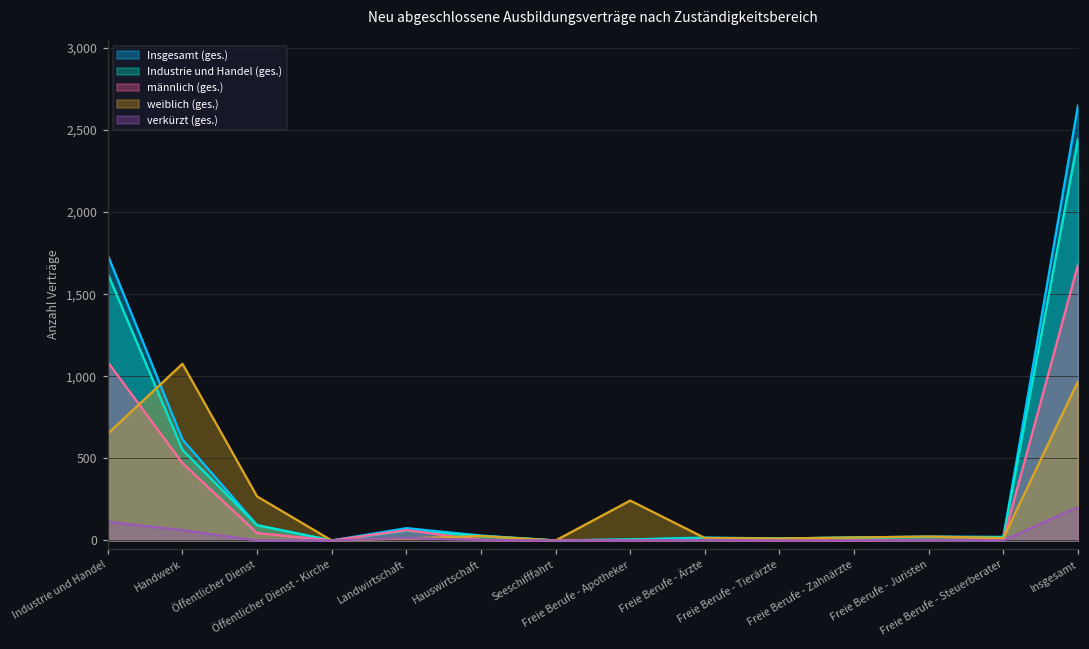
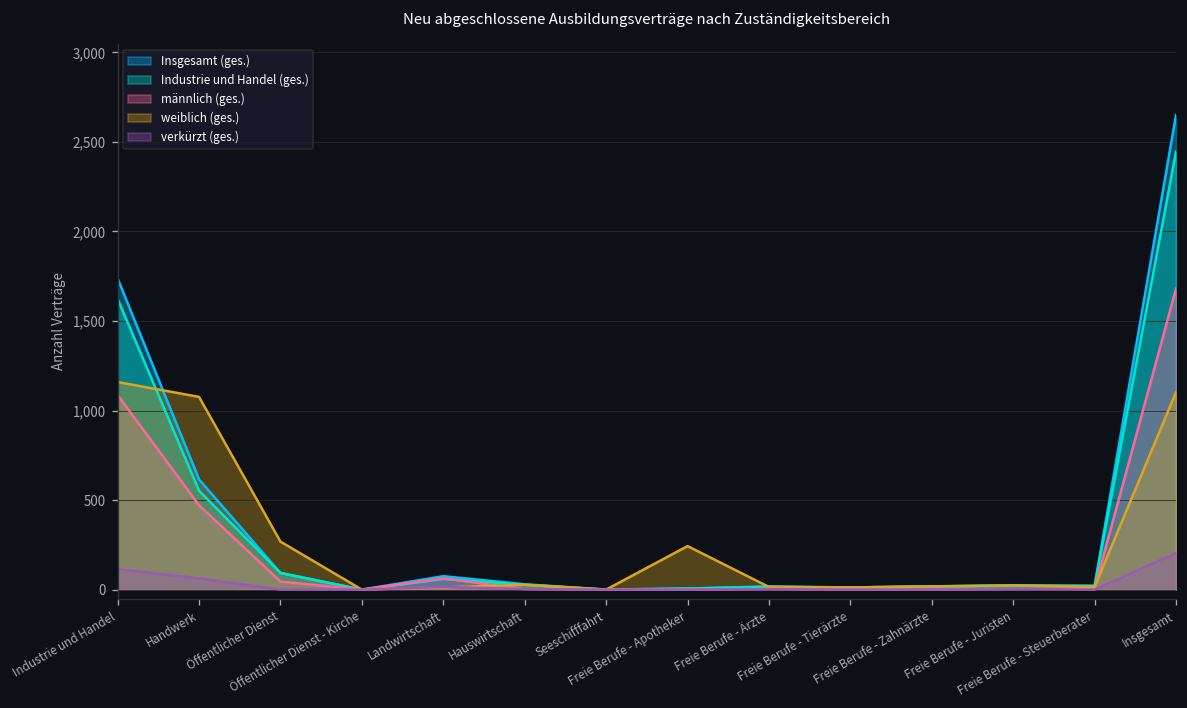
weiblich (ges.), Industrie und Handel: 650 -> 1,160
weiblich (ges.), Insgesamt: 970 -> 1,100
